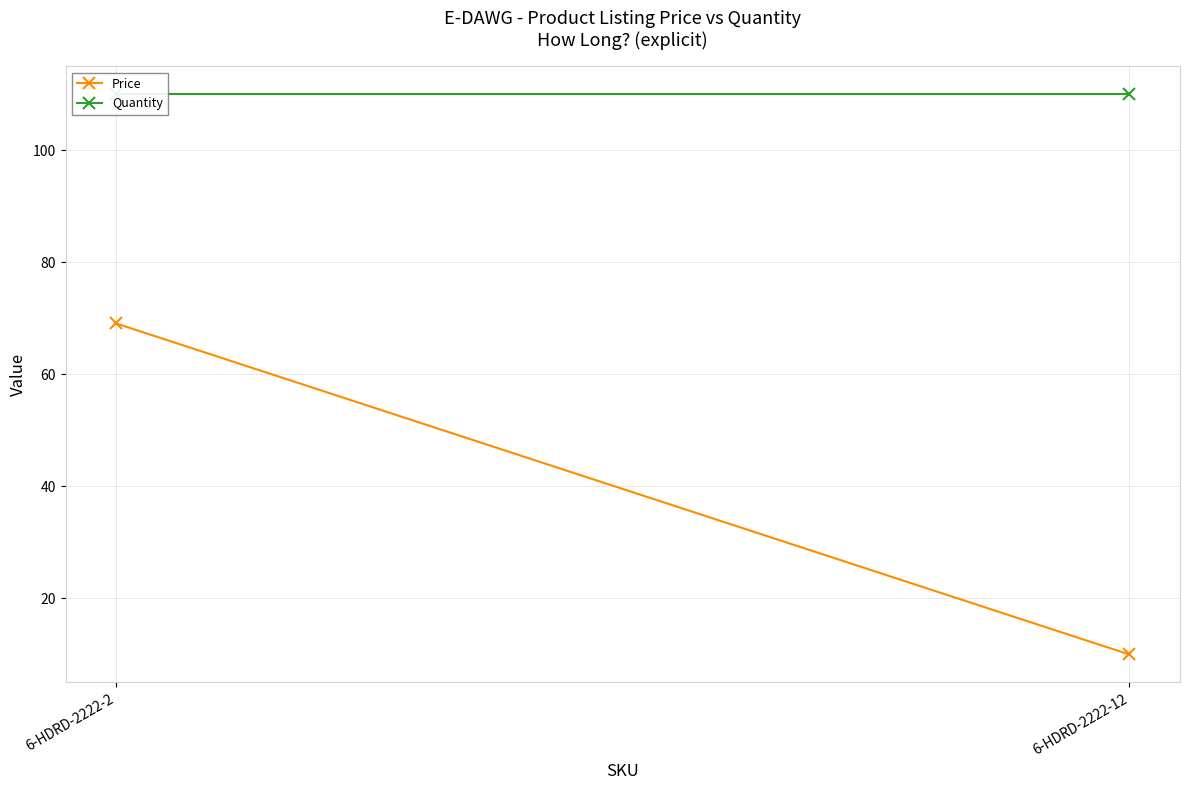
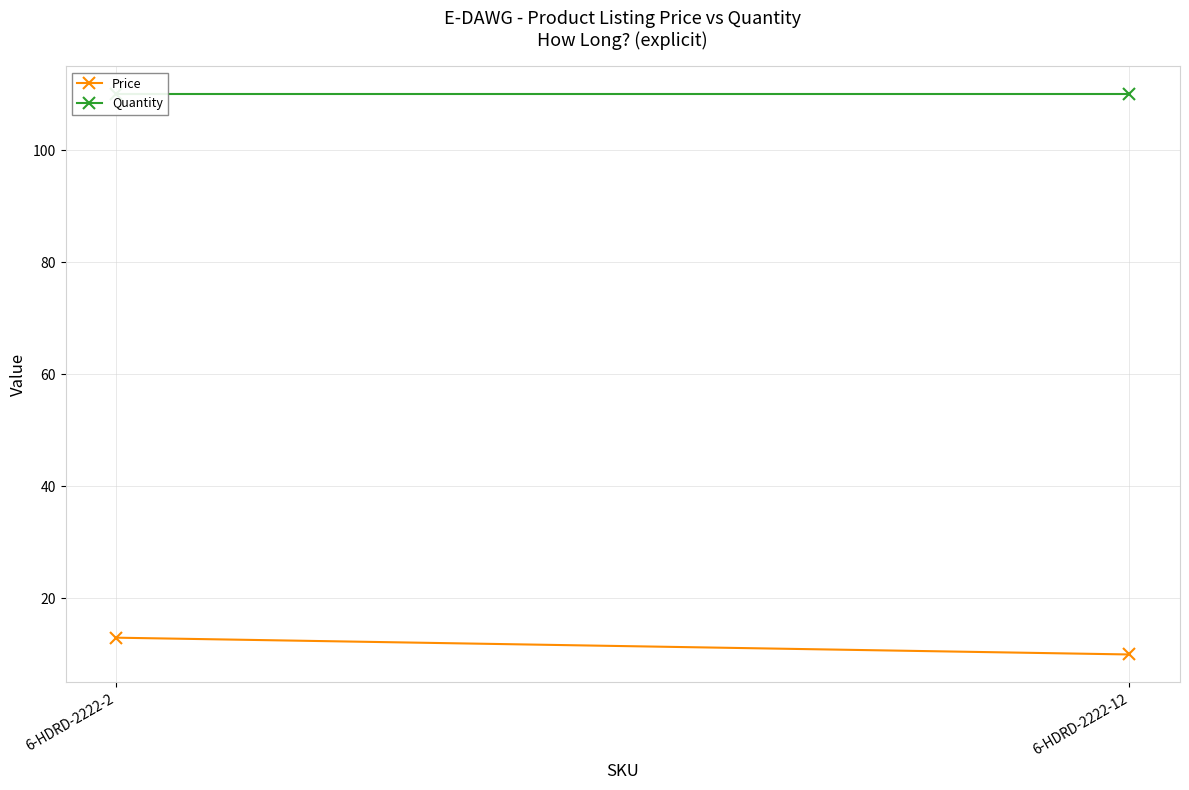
Price, 6-HDRD-2222-2: 69 -> 13
